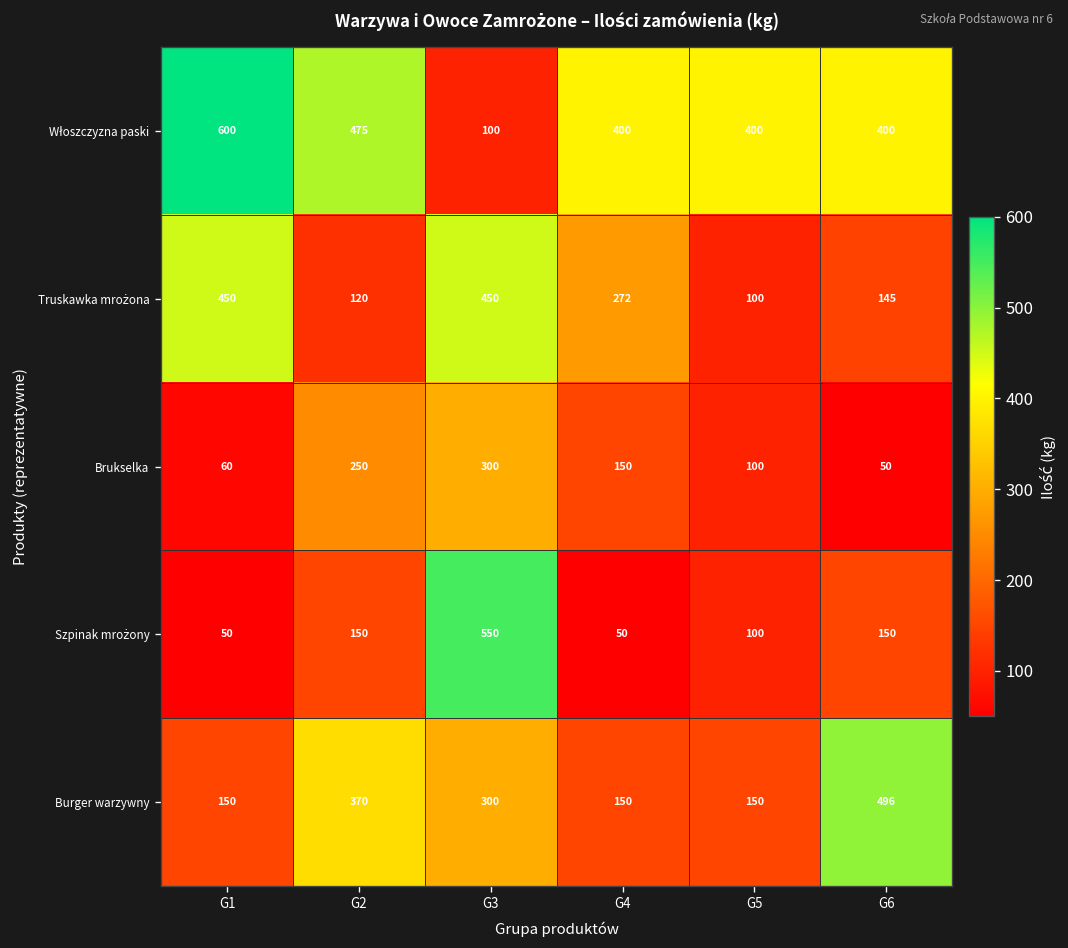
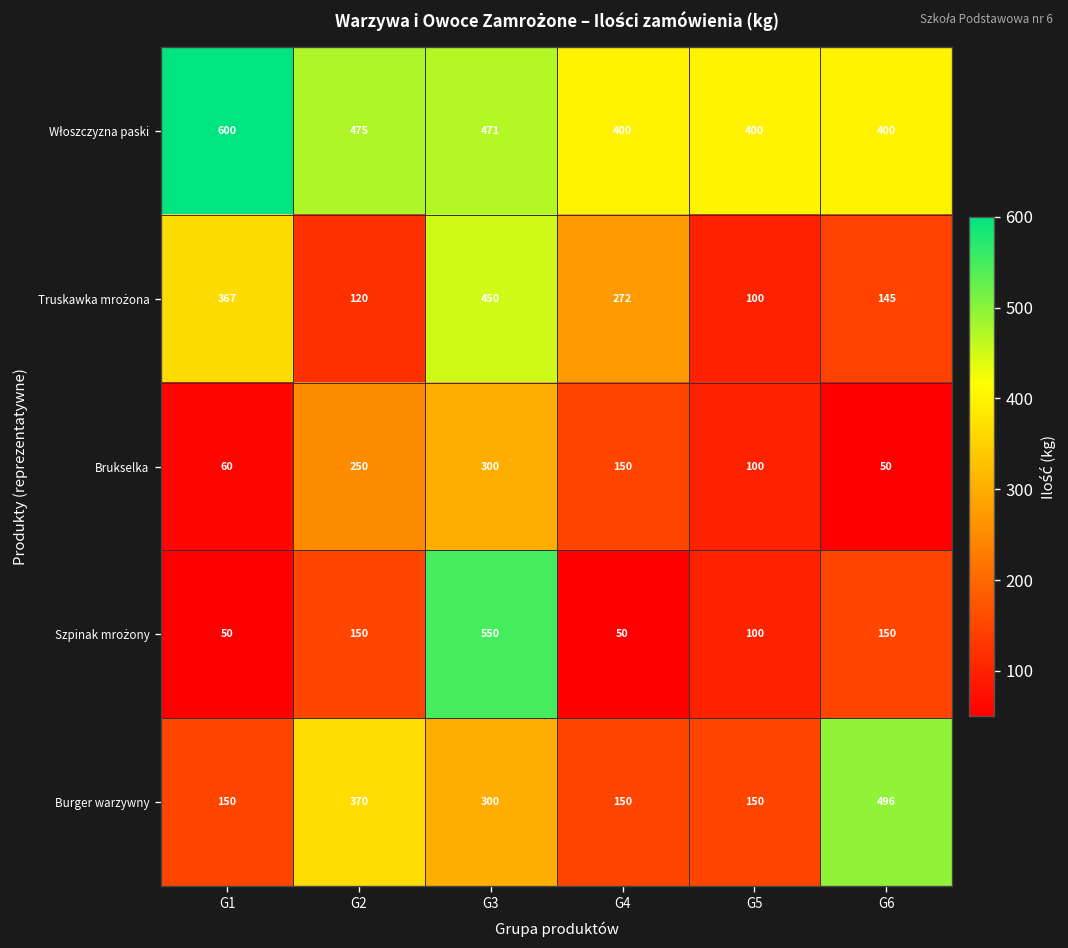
Włoszczyzna paski, G3: 100 -> 471
Truskawka mrożona, G1: 450 -> 367
